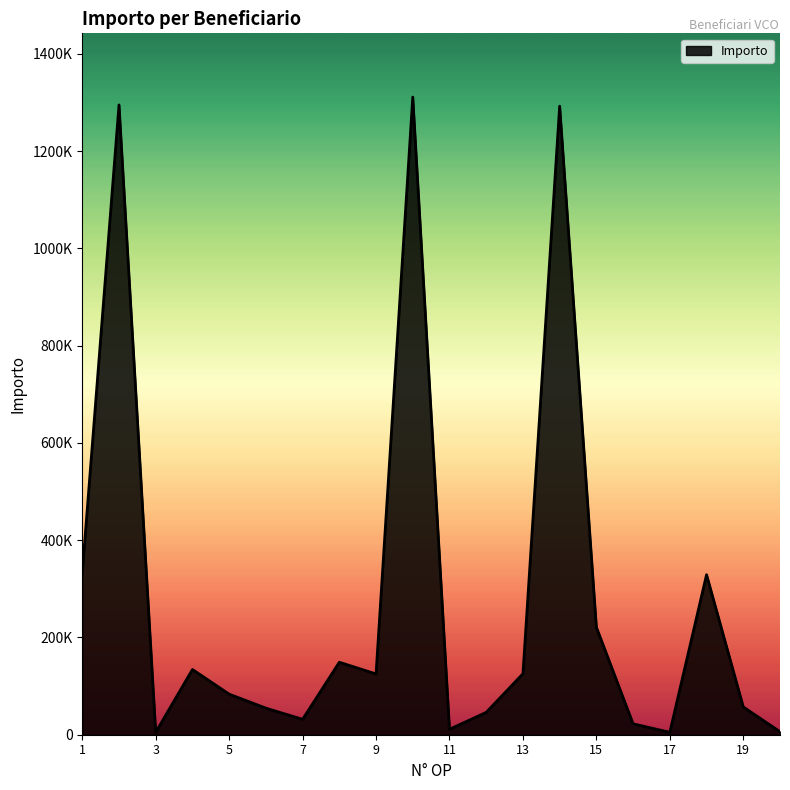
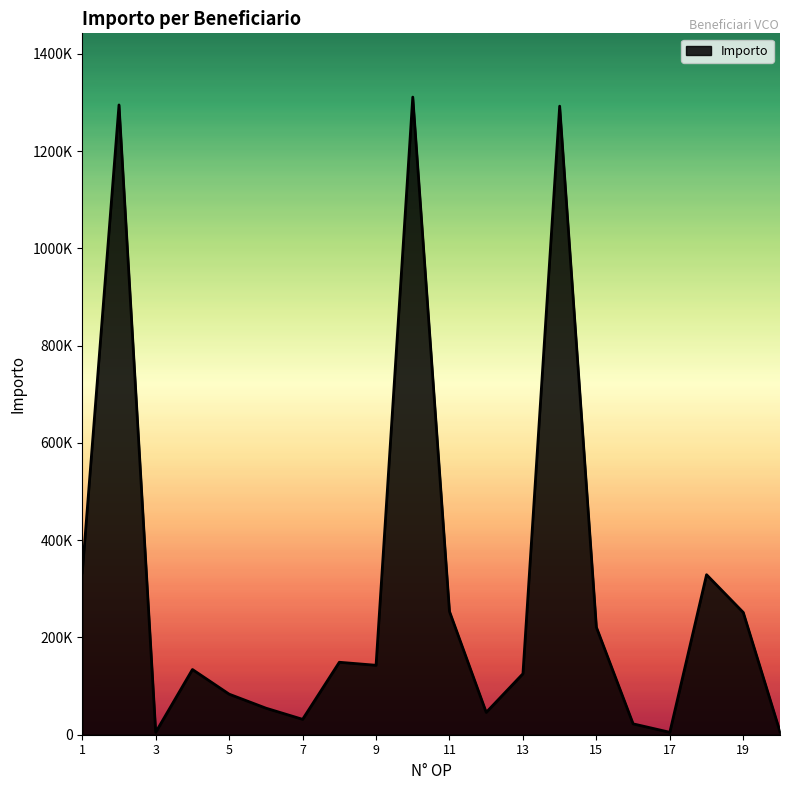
9: 120000 -> 140000
11: 10000 -> 250000
19: 60000 -> 250000
